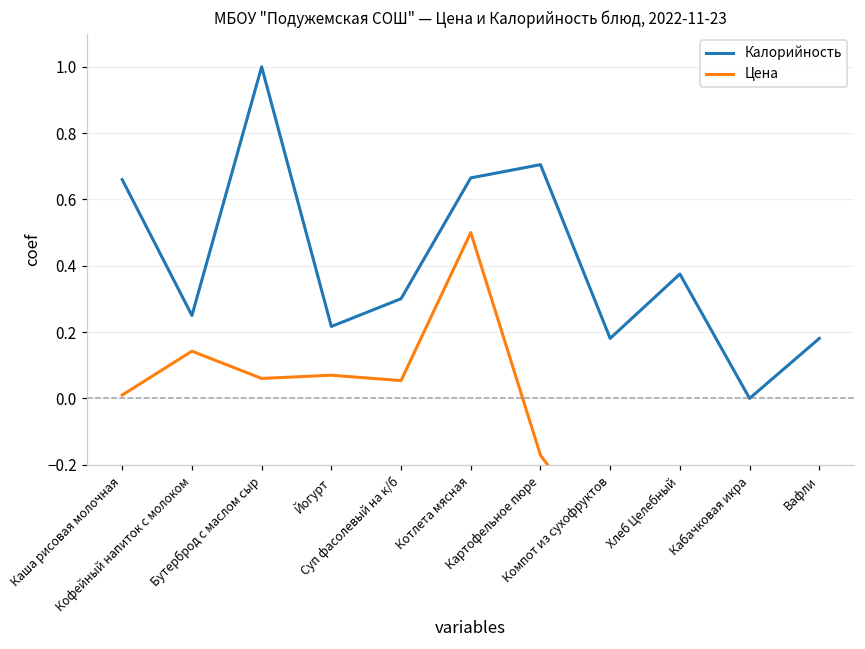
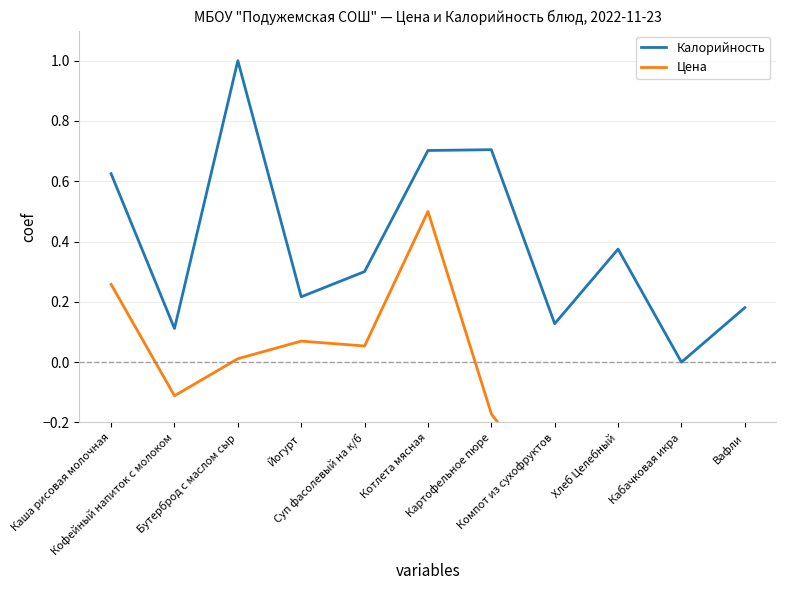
Калорийность, Каша рисовая молочная: 0.66 -> 0.63
Цена, Каша рисовая молочная: 0.01 -> 0.26
Калорийность, Кофейный напиток с молоком: 0.25 -> 0.11
Цена, Кофейный напиток с молоком: 0.14 -> -0.11
Цена, Бутерброд с маслом сыр: 0.06 -> 0.01
Калорийность, Котлета мясная: 0.66 -> 0.70
Калорийность, Компот из сухофруктов: 0.18 -> 0.13
